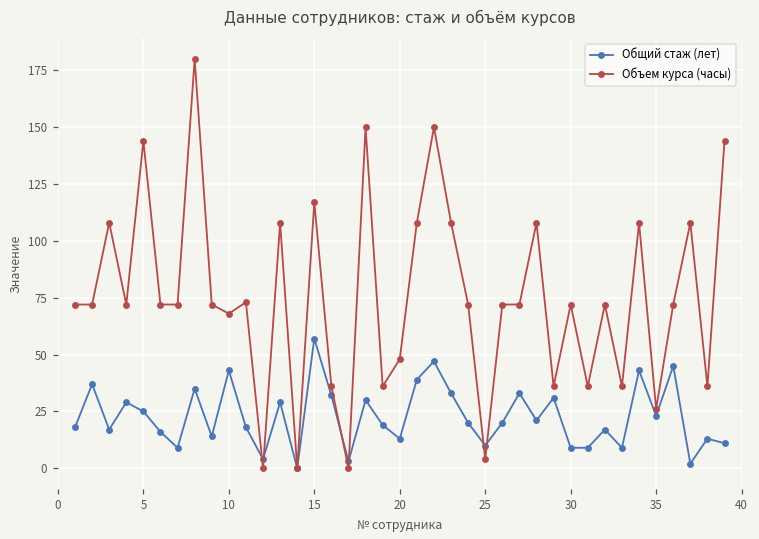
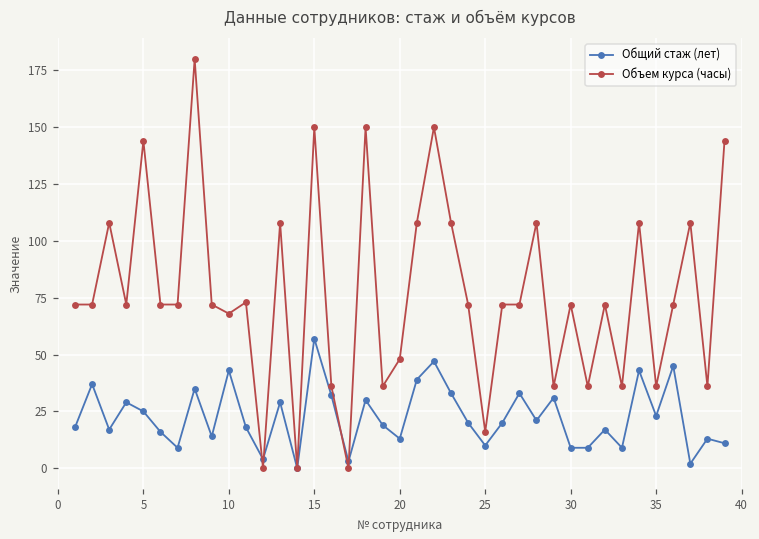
Объем курса (часы), 15: 117 -> 150
Объем курса (часы), 25: 4 -> 16
Объем курса (часы), 35: 26 -> 36
